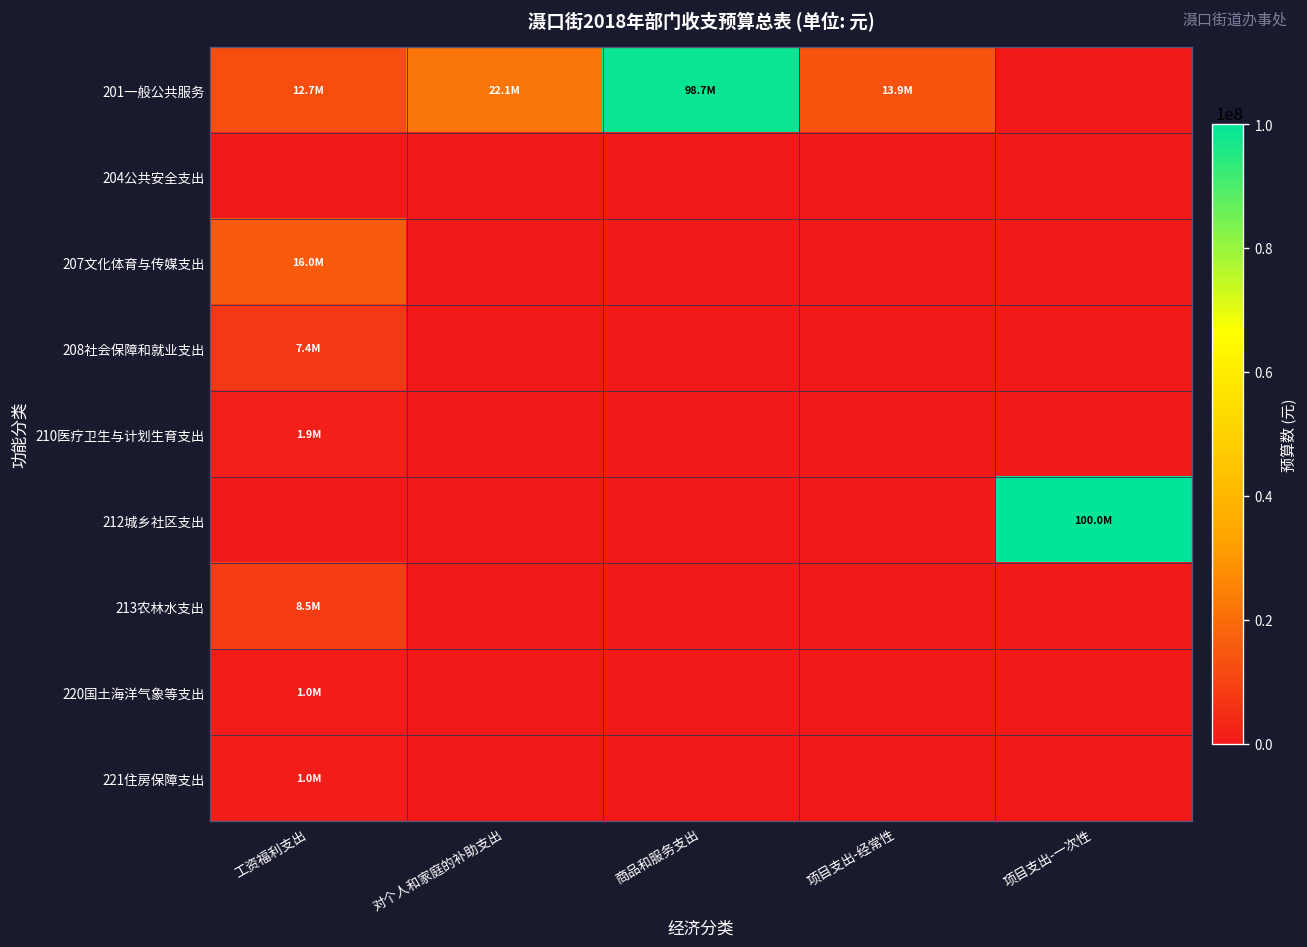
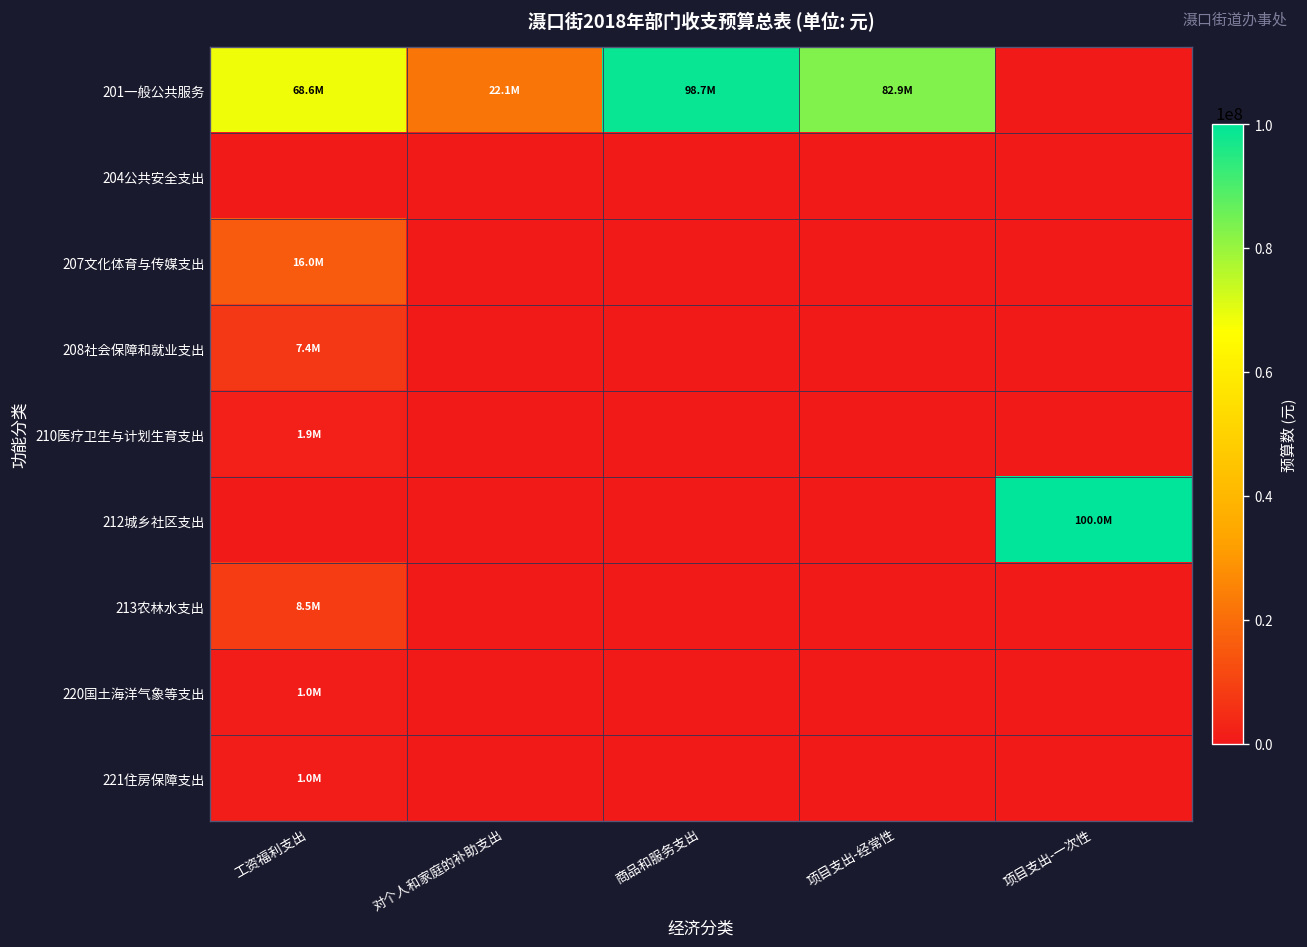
201一般公共服务, 工资福利支出: 12.7M -> 68.6M
201一般公共服务, 项目支出-经常性: 13.9M -> 82.9M
